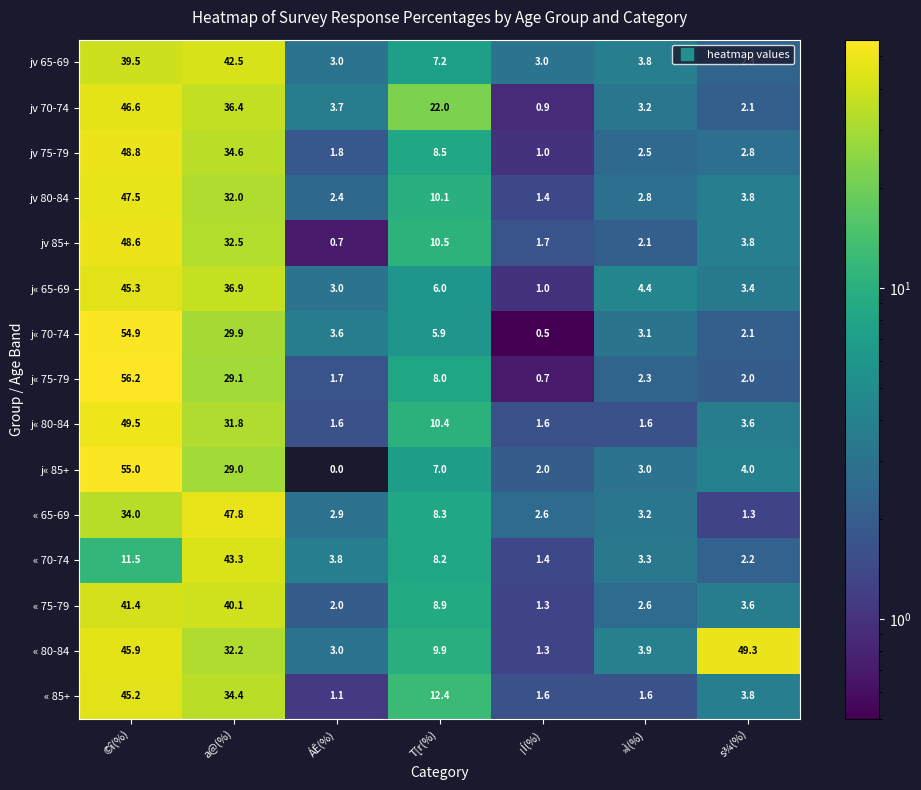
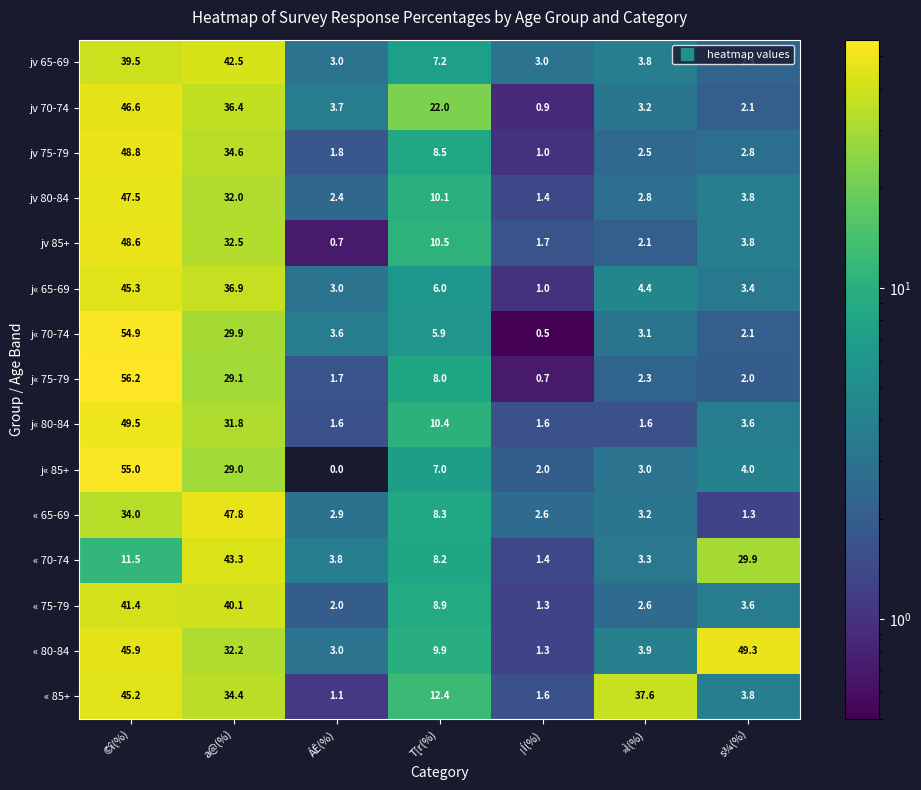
« 70-74, s¾(%): 2.2 -> 29.9
« 85+, »Ì(%): 1.6 -> 37.6
